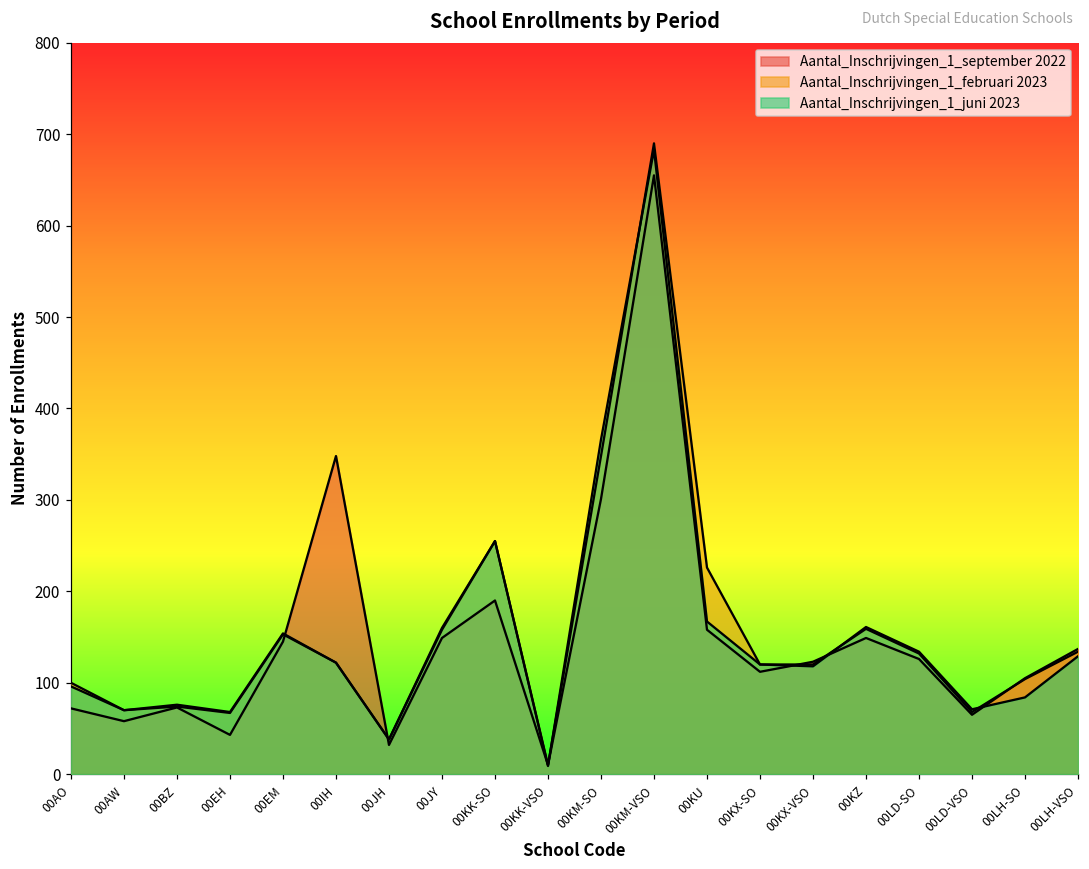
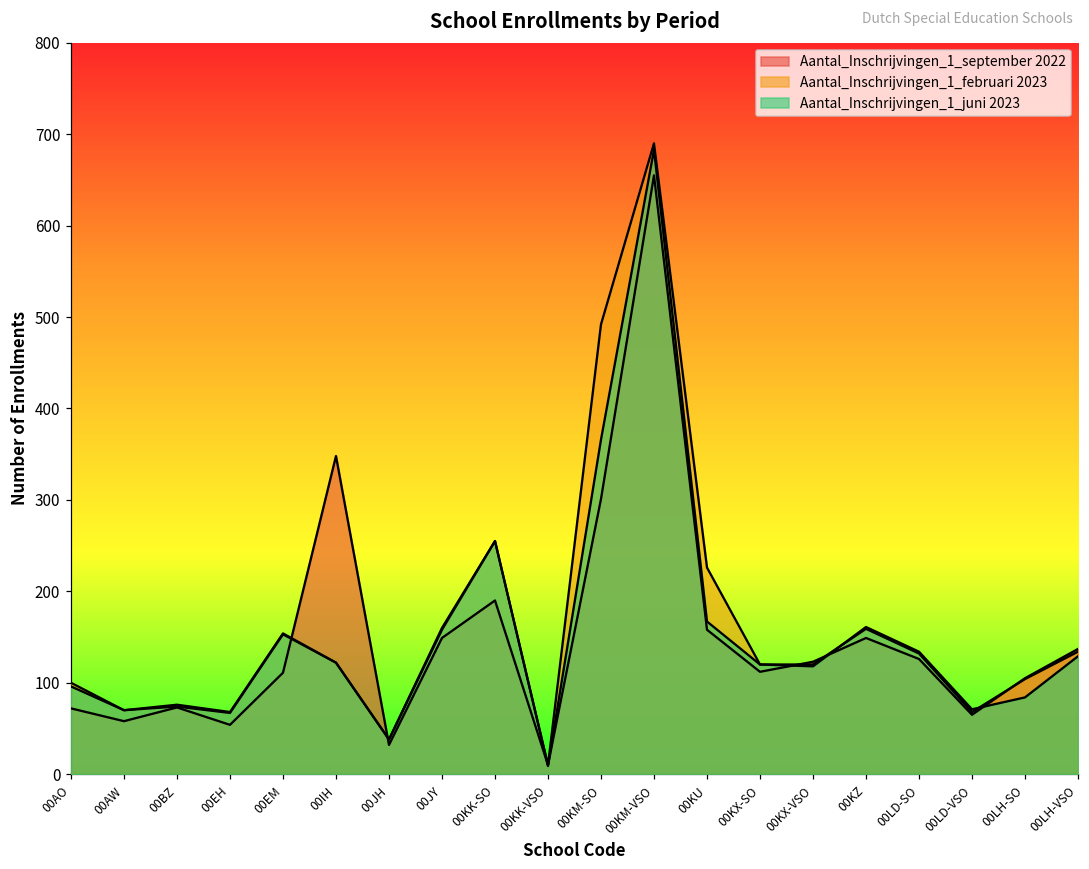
Aantal_Inschrijvingen_1_september 2022, 00EH: 40 -> 50
Aantal_Inschrijvingen_1_september 2022, 00EM: 150 -> 110
Aantal_Inschrijvingen_1_februari 2023, 00KM-SO: 350 -> 490
